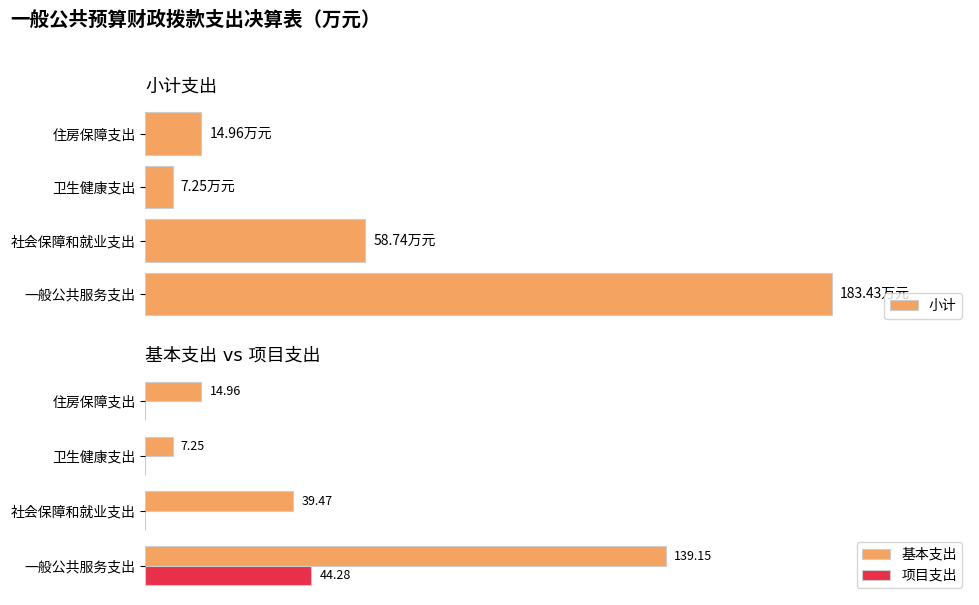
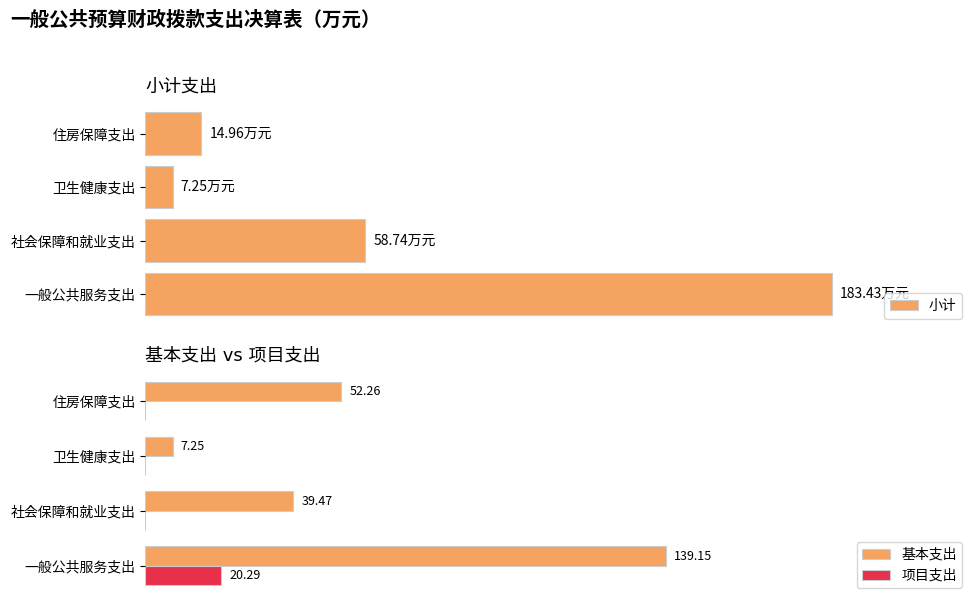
基本支出 vs 项目支出, 基本支出, 住房保障支出: 14.96 -> 52.26
基本支出 vs 项目支出, 项目支出, 一般公共服务支出: 44.28 -> 20.29
